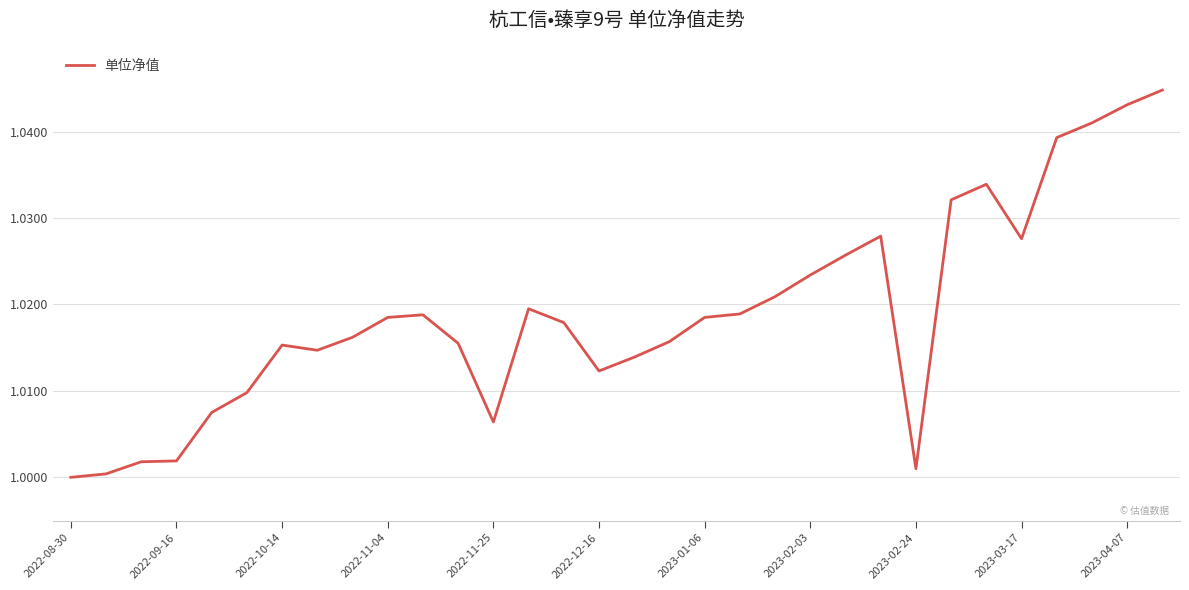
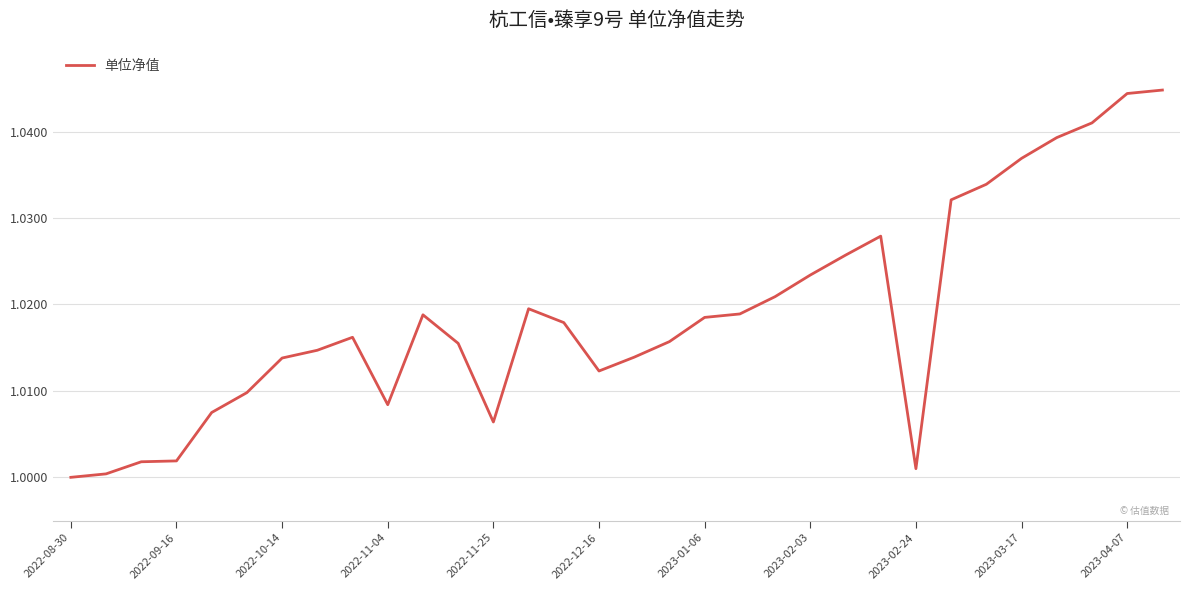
2022-10-14: 1.015 -> 1.014
2022-11-04: 1.019 -> 1.008
2023-03-17: 1.028 -> 1.037
2023-04-07: 1.043 -> 1.044
